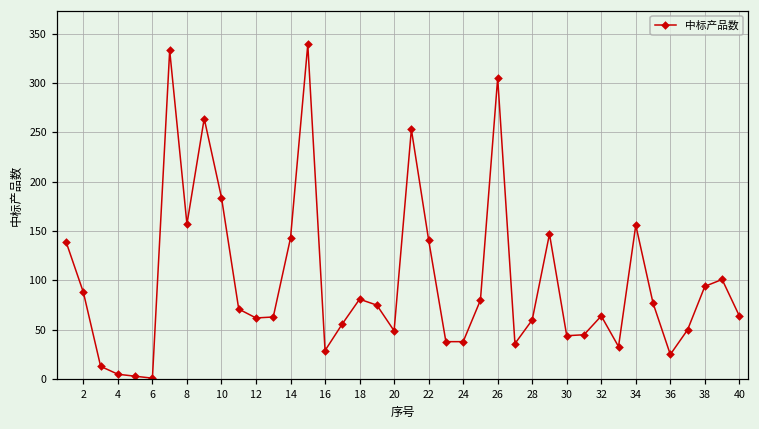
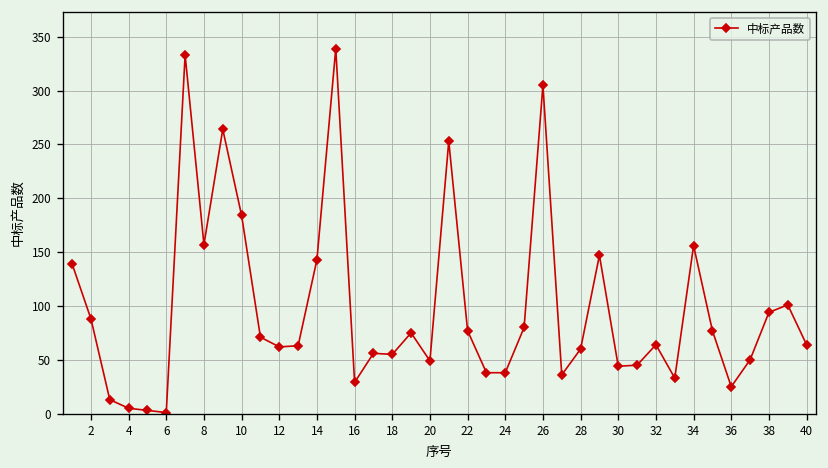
18: 80 -> 60
22: 140 -> 80
